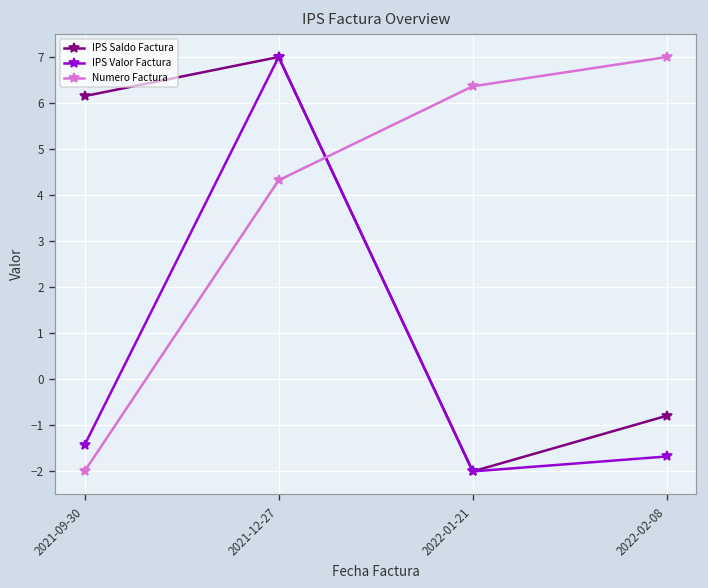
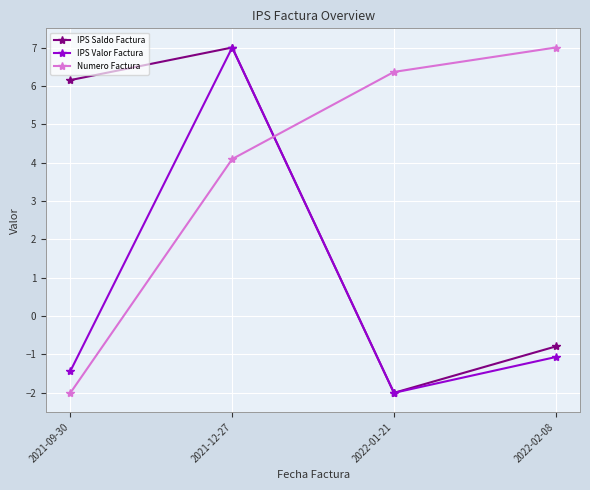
Numero Factura, 2021-12-27: 4.3 -> 4.1
IPS Valor Factura, 2022-02-08: -1.7 -> -1.1
